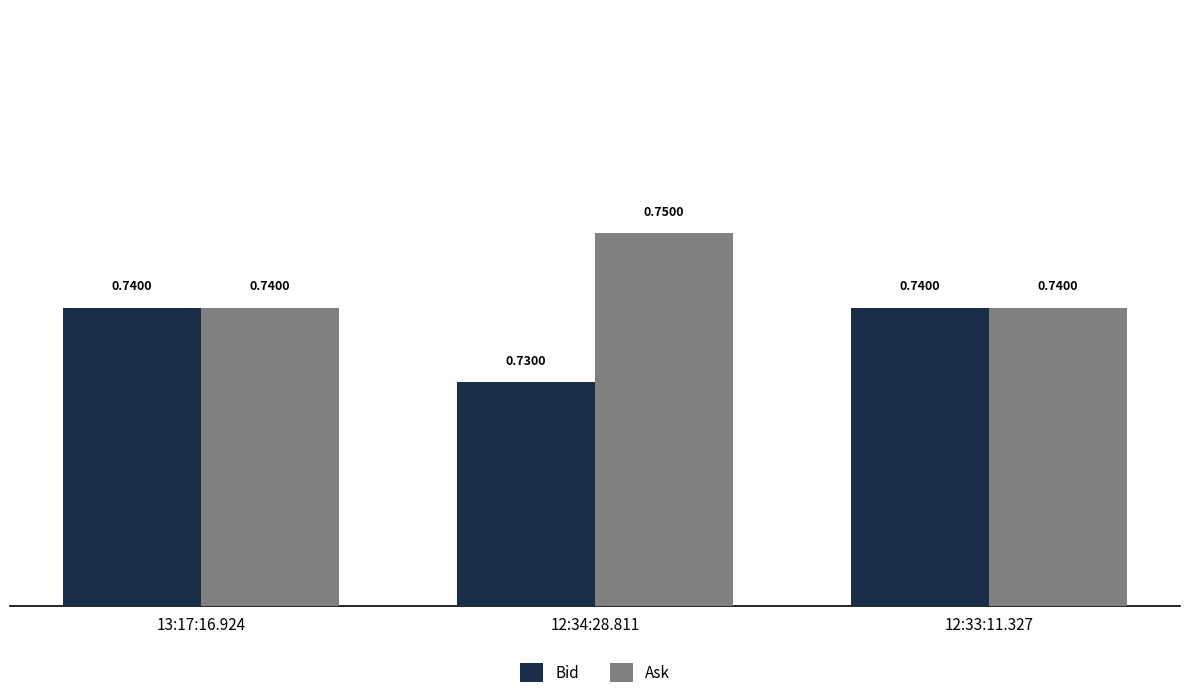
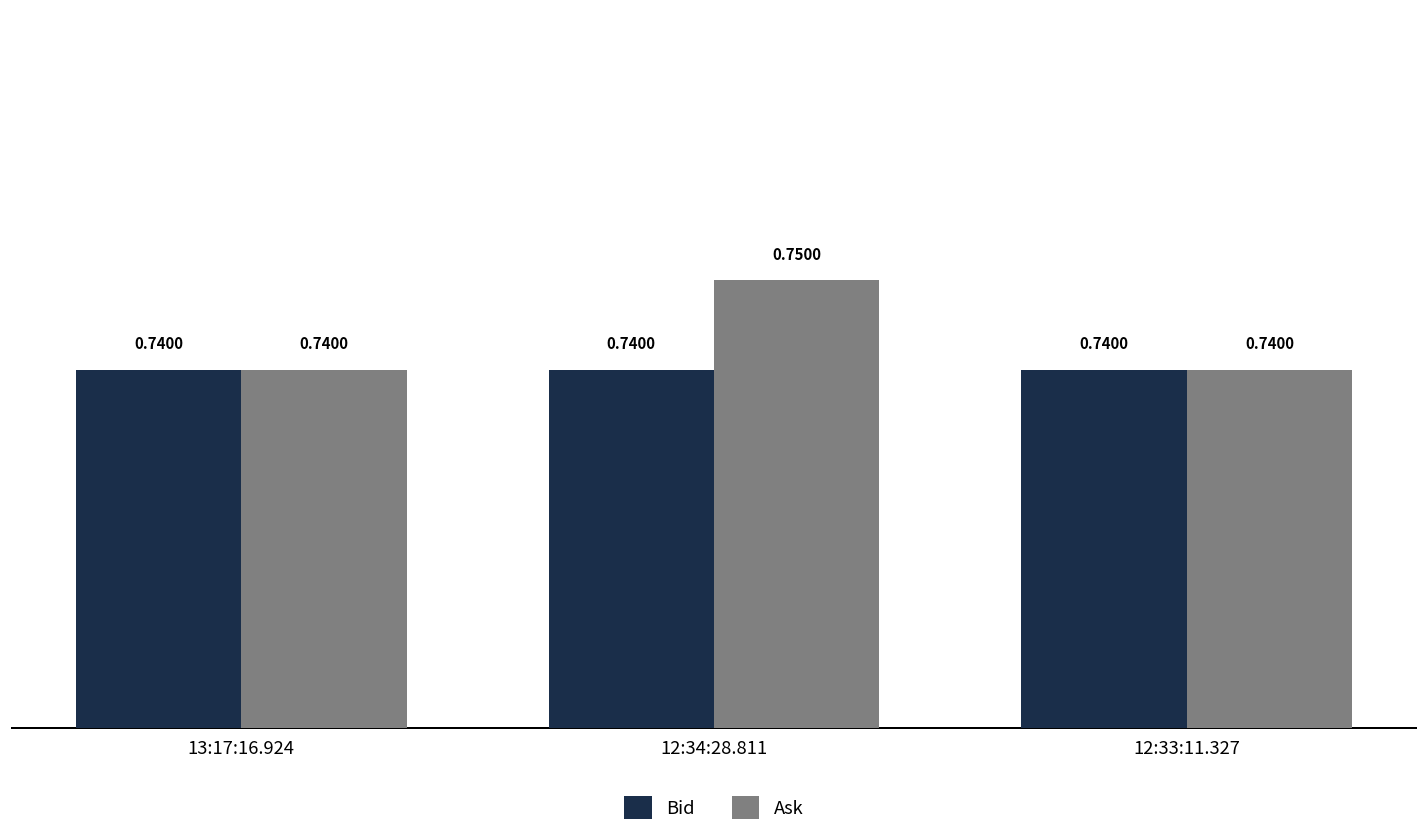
Bid, 12:34:28.811: 0.7300 -> 0.7400
